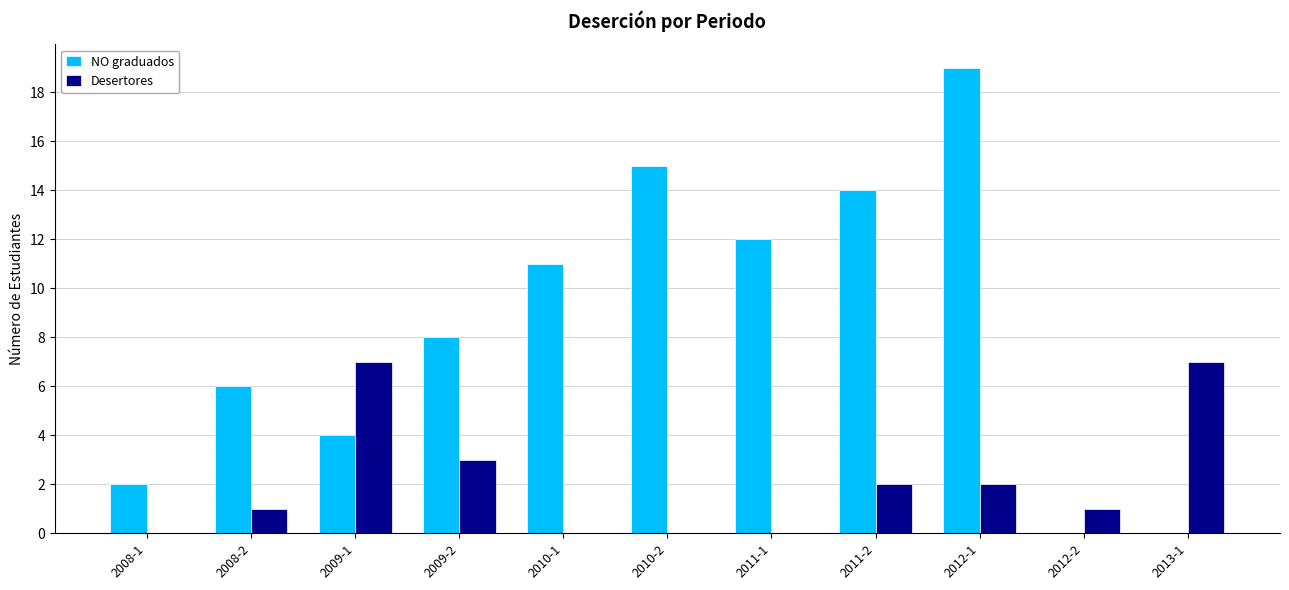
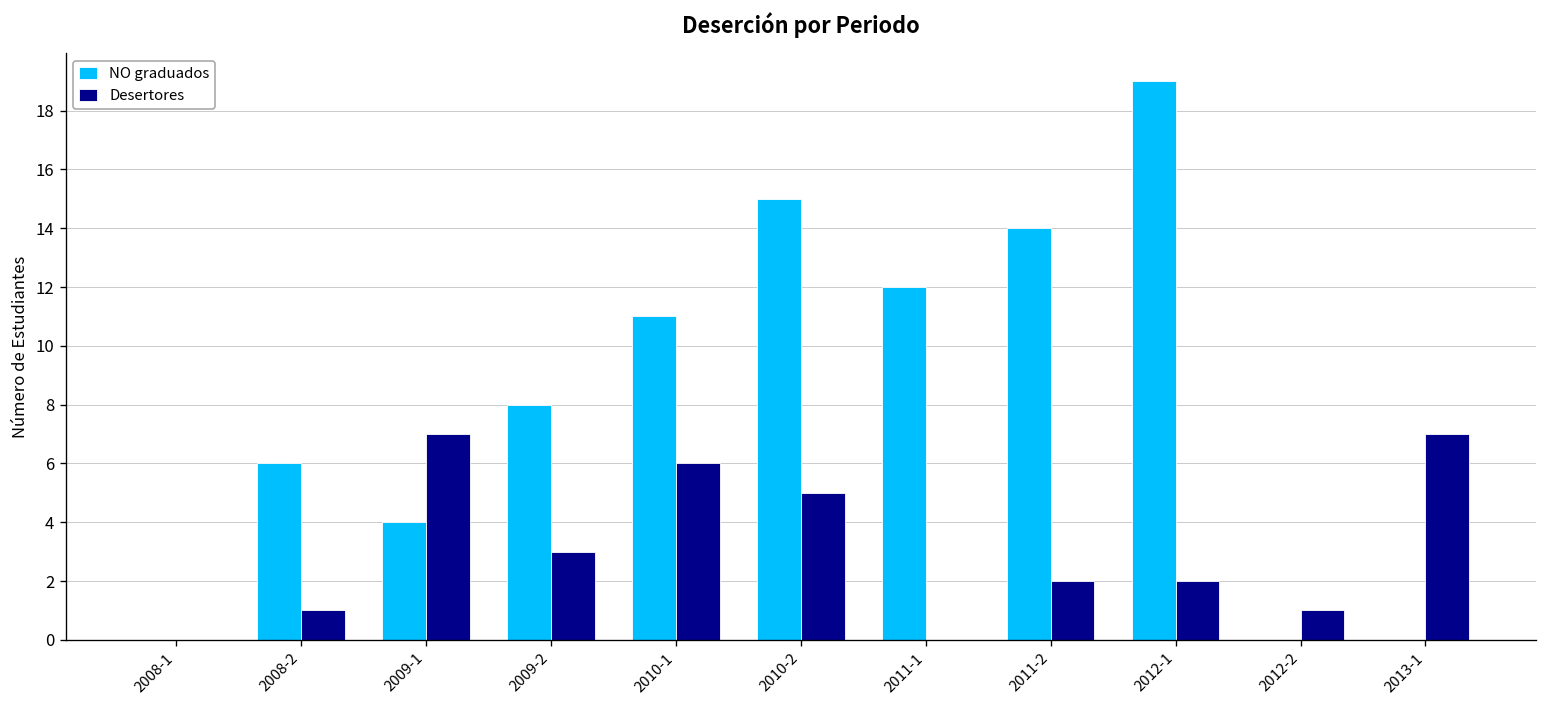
NO graduados, 2008-1: 2 -> 0
Desertores, 2010-1: 0 -> 6
Desertores, 2010-2: 0 -> 5
